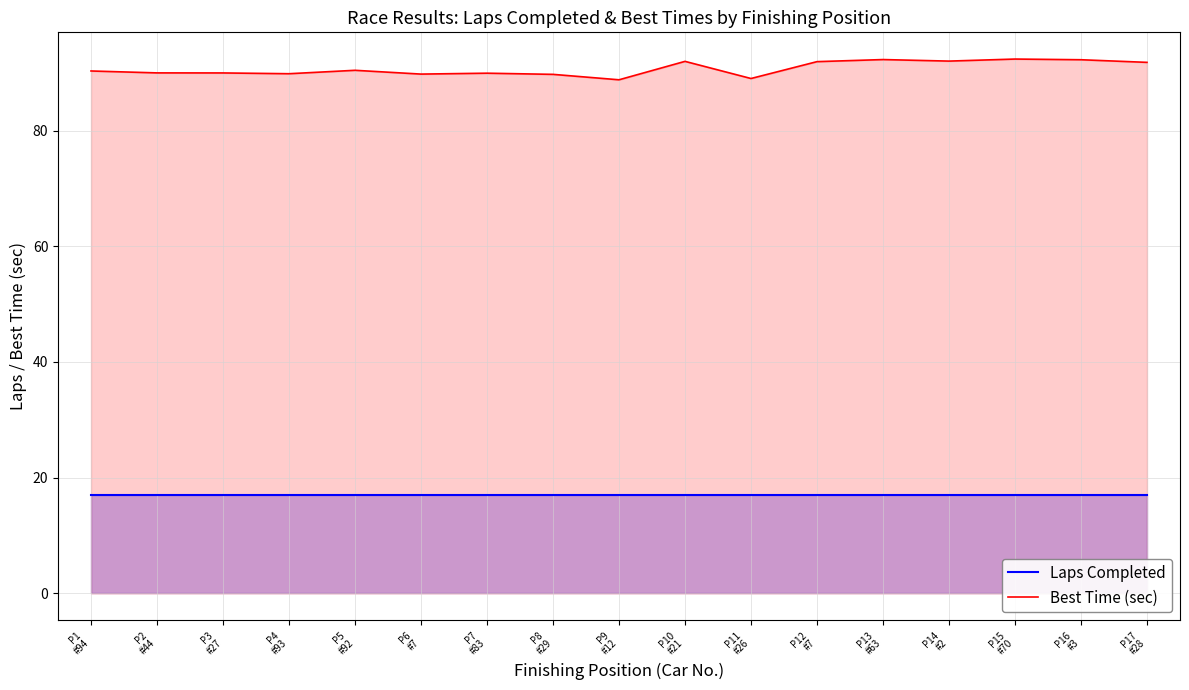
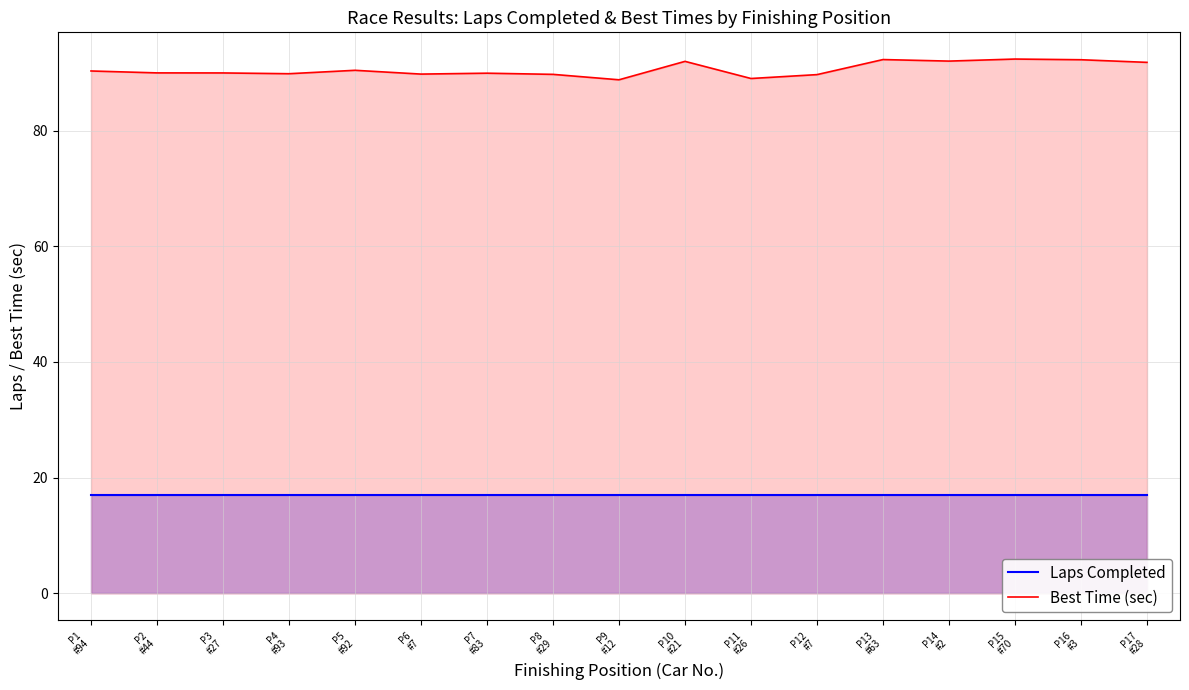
Best Time (sec), P12 #7: 92 -> 90
